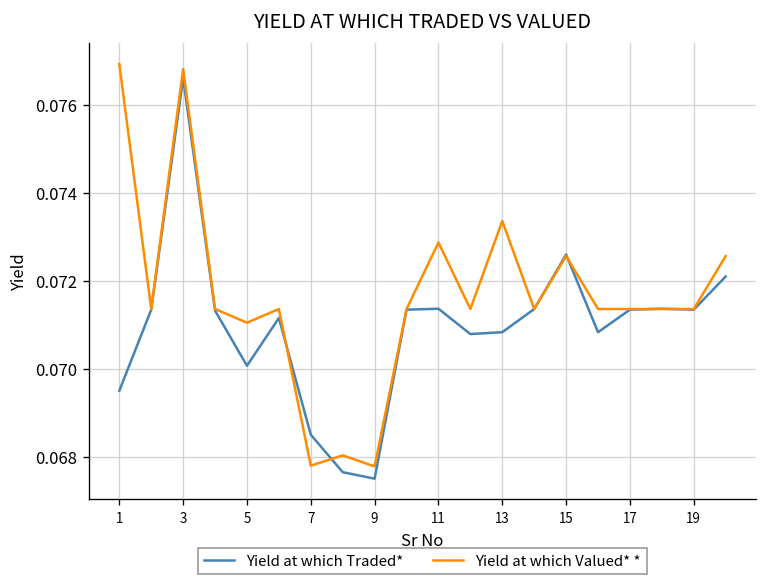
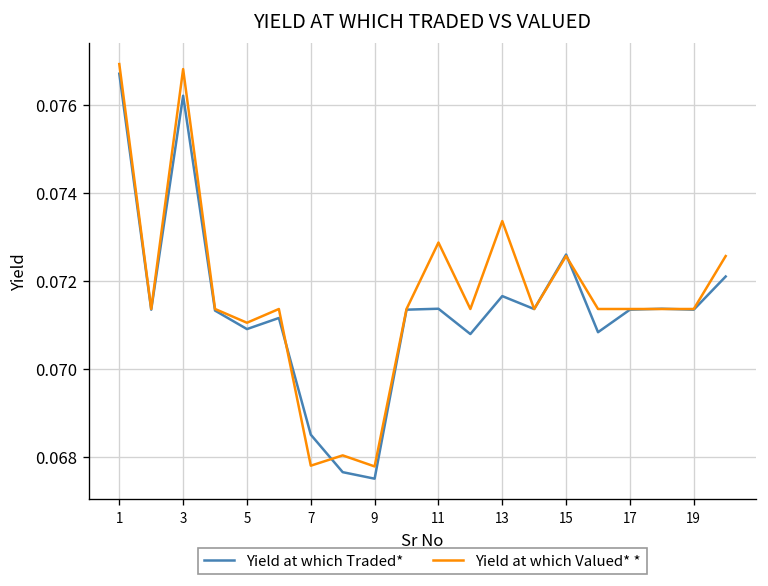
Yield at which Traded*, 1: 0.0695 -> 0.0767
Yield at which Traded*, 3: 0.0766 -> 0.0762
Yield at which Traded*, 5: 0.0701 -> 0.0709
Yield at which Traded*, 13: 0.0708 -> 0.0717
